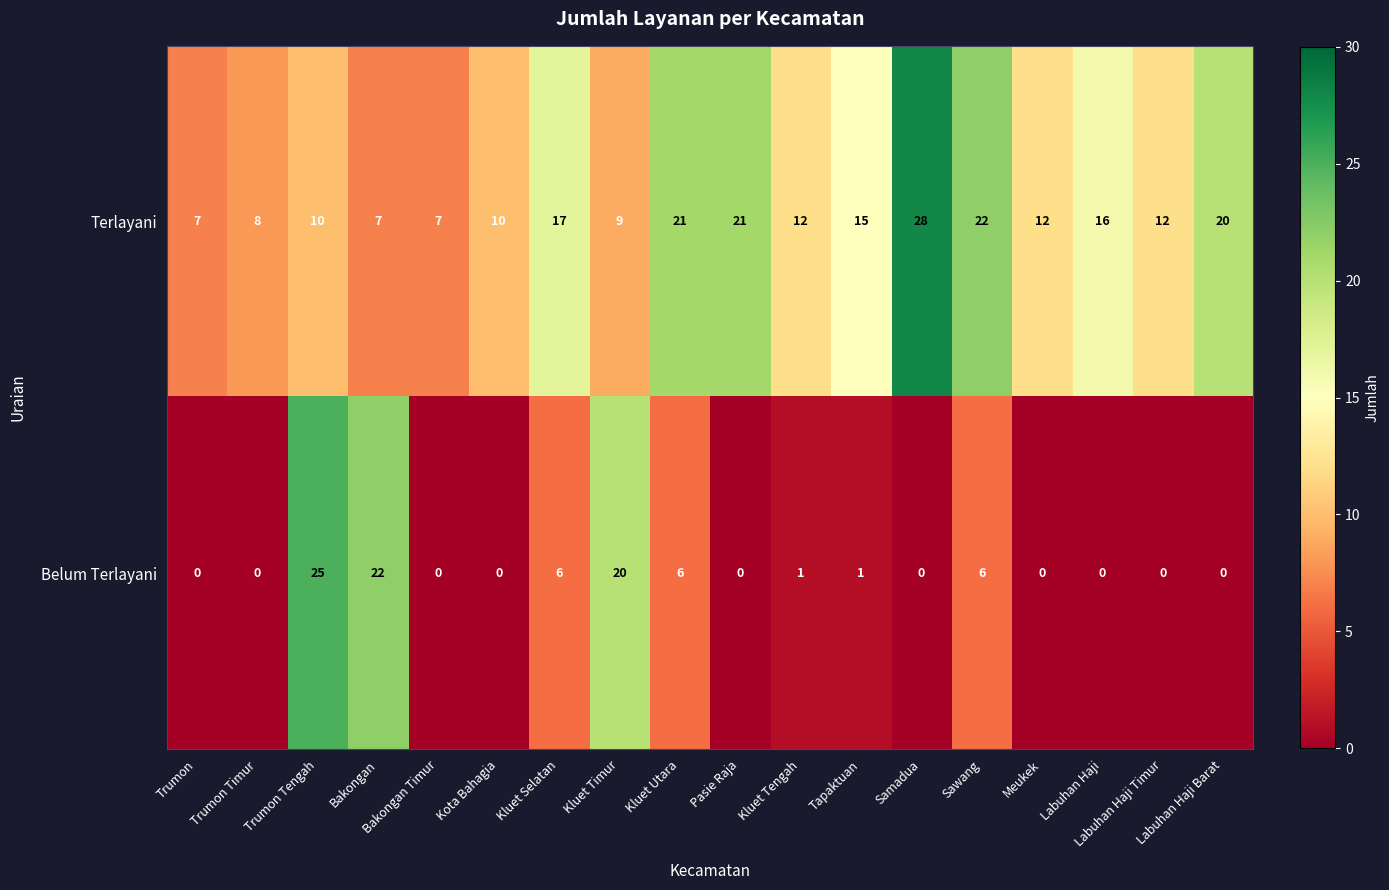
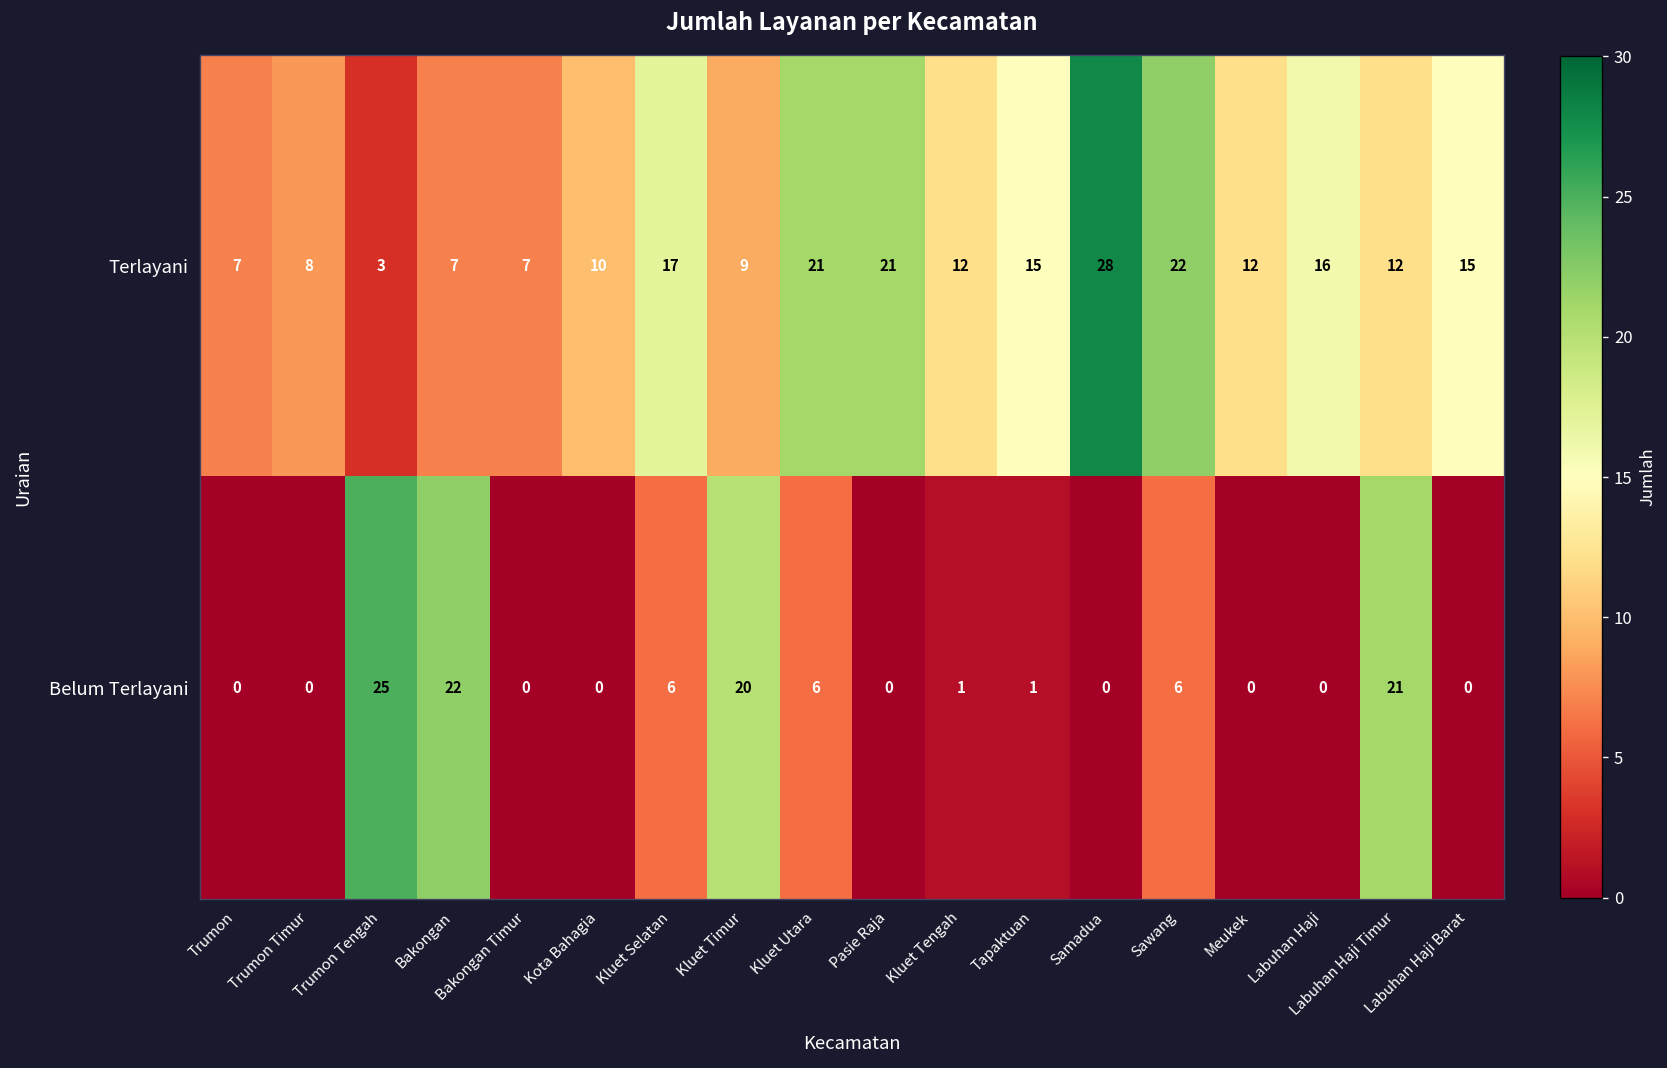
Terlayani, Trumon Tengah: 10 -> 3
Terlayani, Labuhan Haji Barat: 20 -> 15
Belum Terlayani, Labuhan Haji Timur: 0 -> 21
